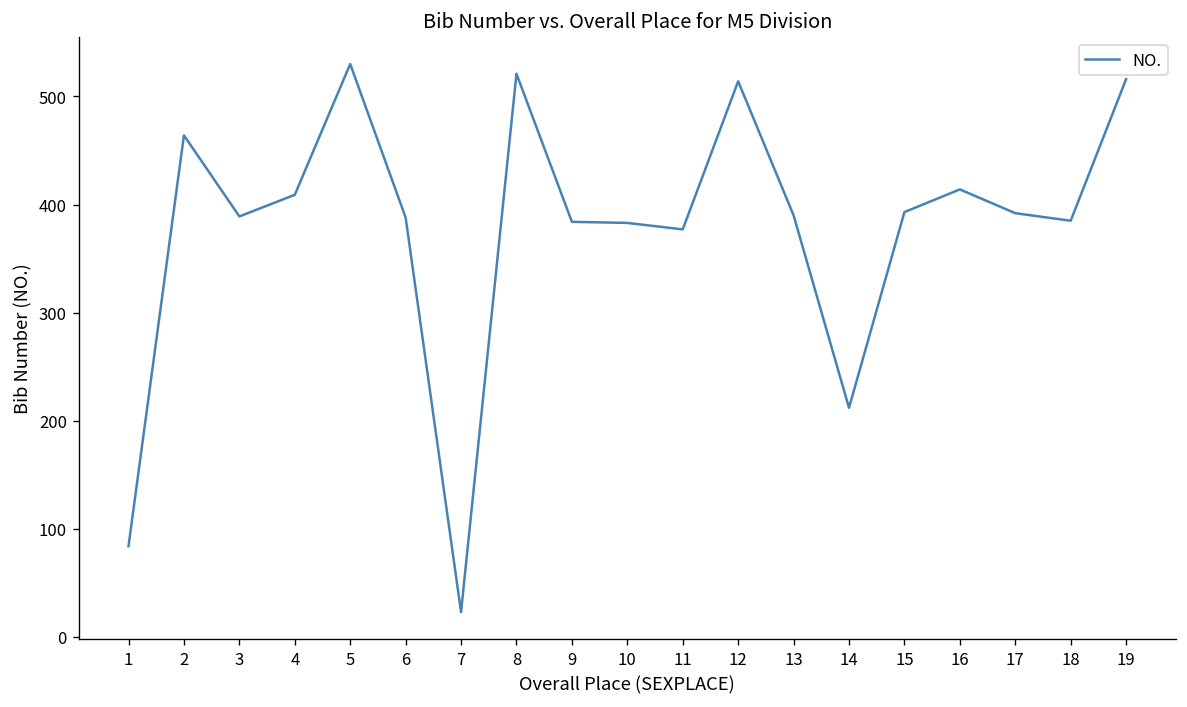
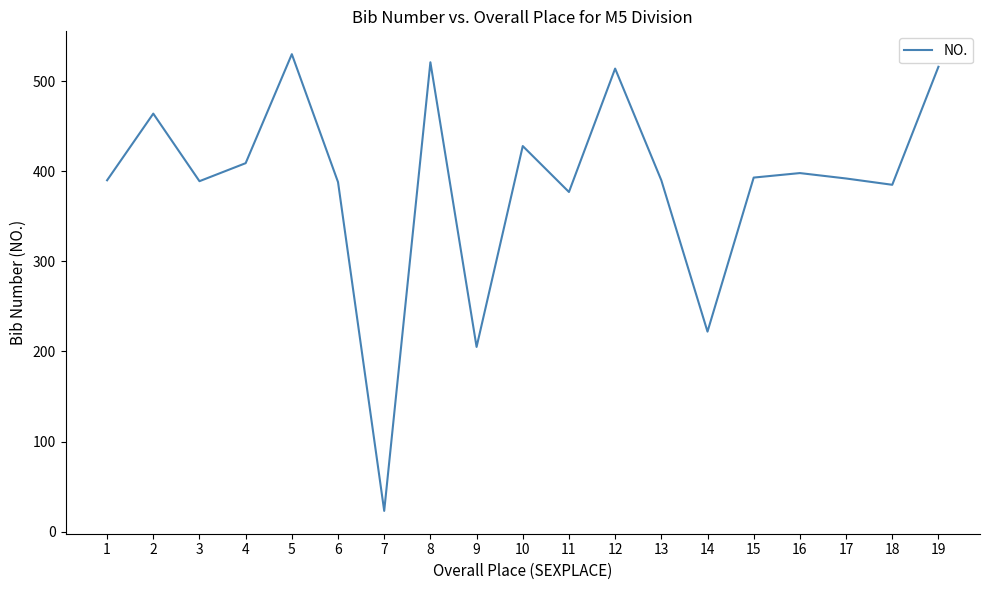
1: 80 -> 390
9: 380 -> 210
10: 380 -> 430
14: 210 -> 220
16: 410 -> 400
